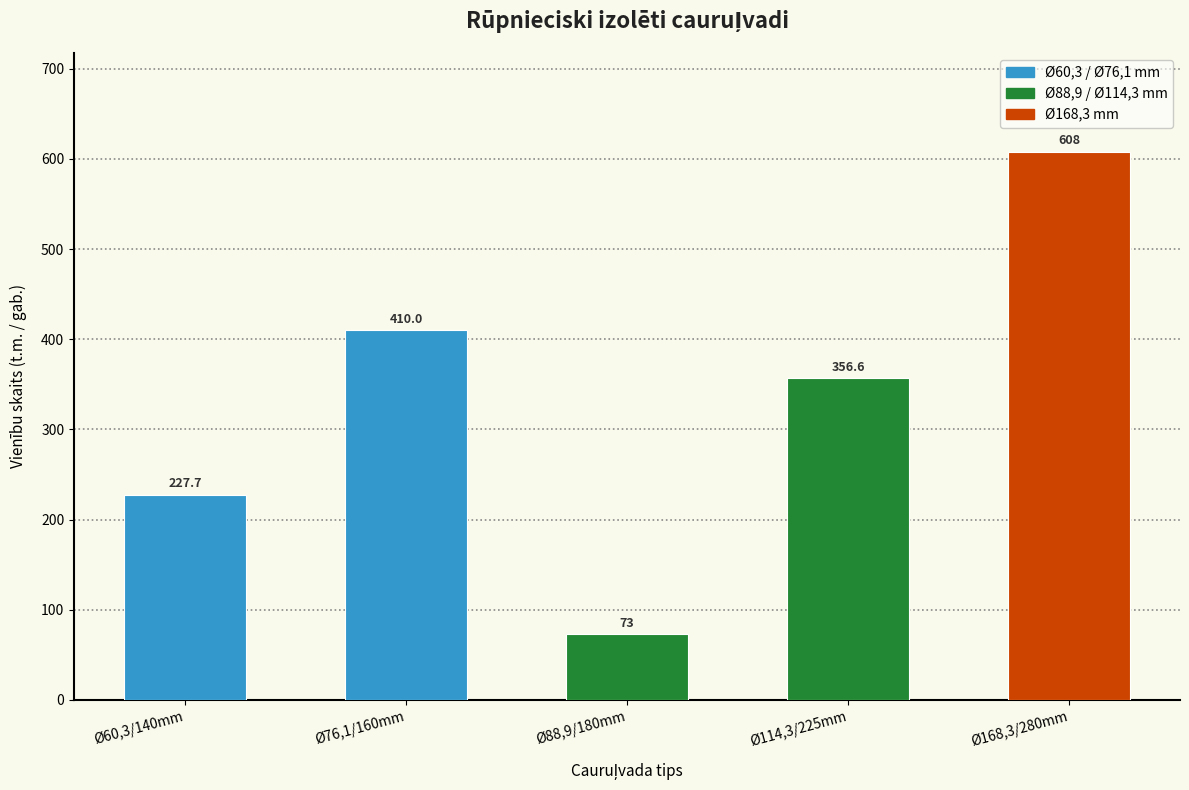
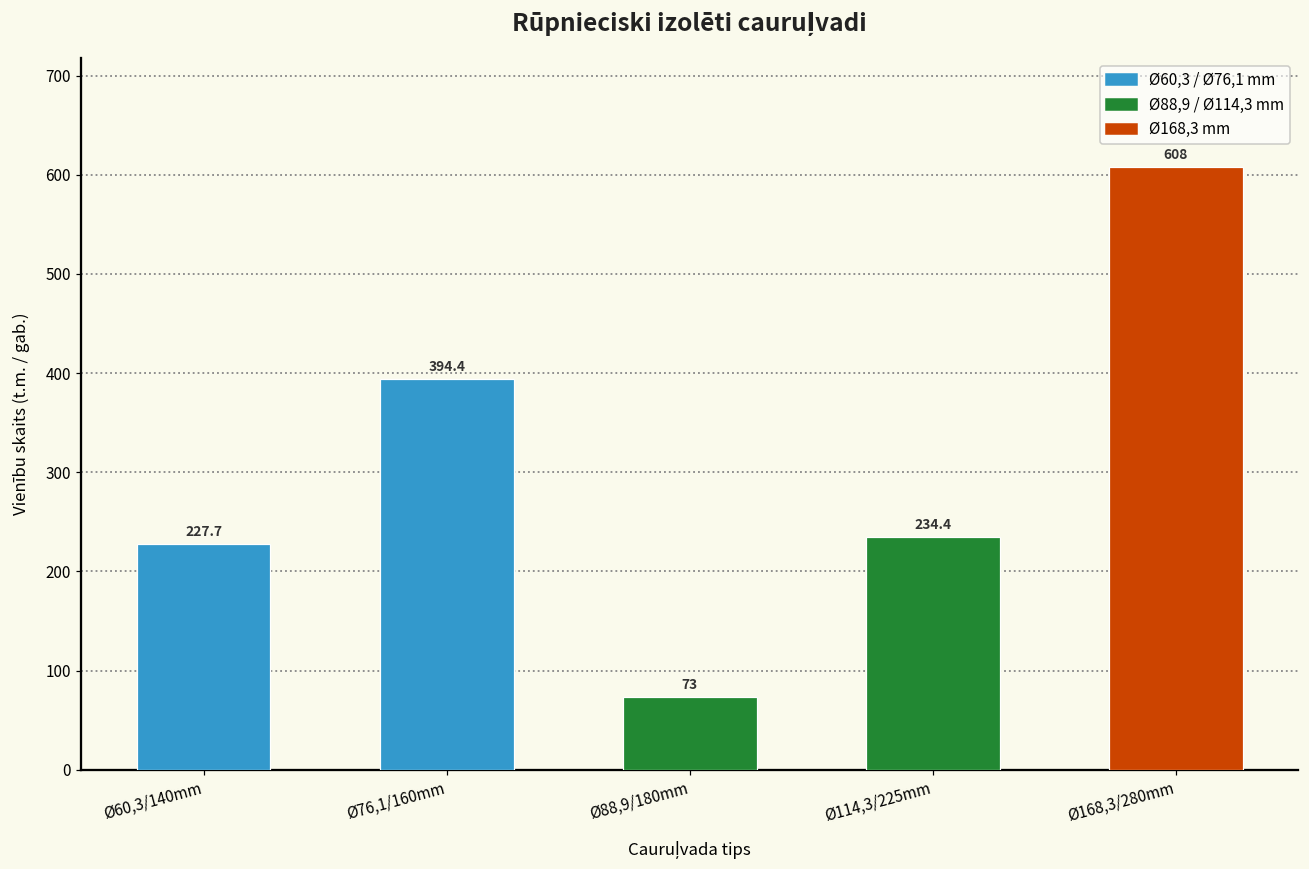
Ø76,1/160mm: 410.0 -> 394.4
Ø114,3/225mm: 356.6 -> 234.4
